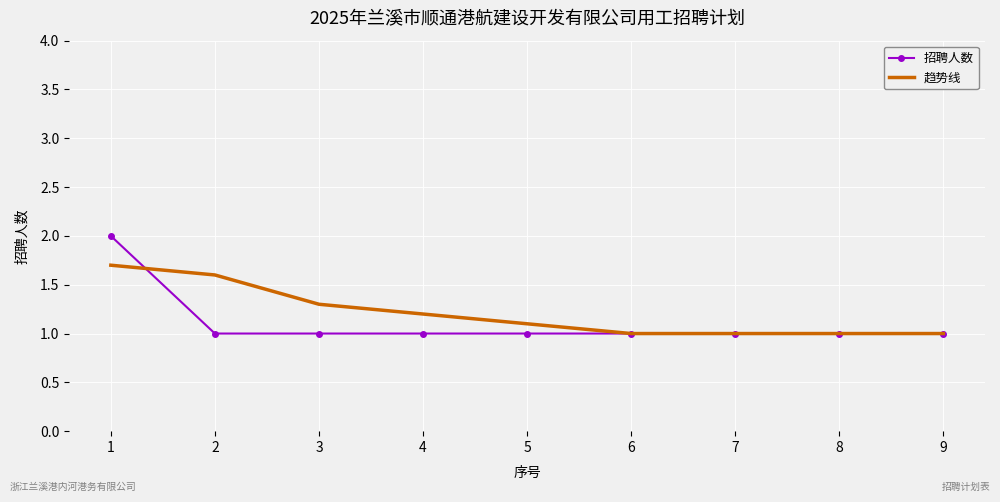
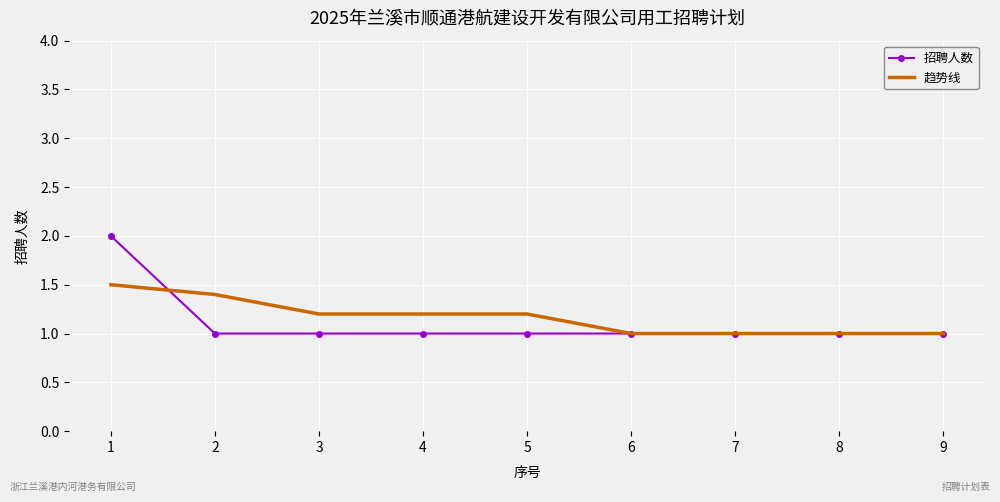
趋势线, 1: 1.7 -> 1.5
趋势线, 2: 1.6 -> 1.4
趋势线, 3: 1.3 -> 1.2
趋势线, 5: 1.1 -> 1.2
